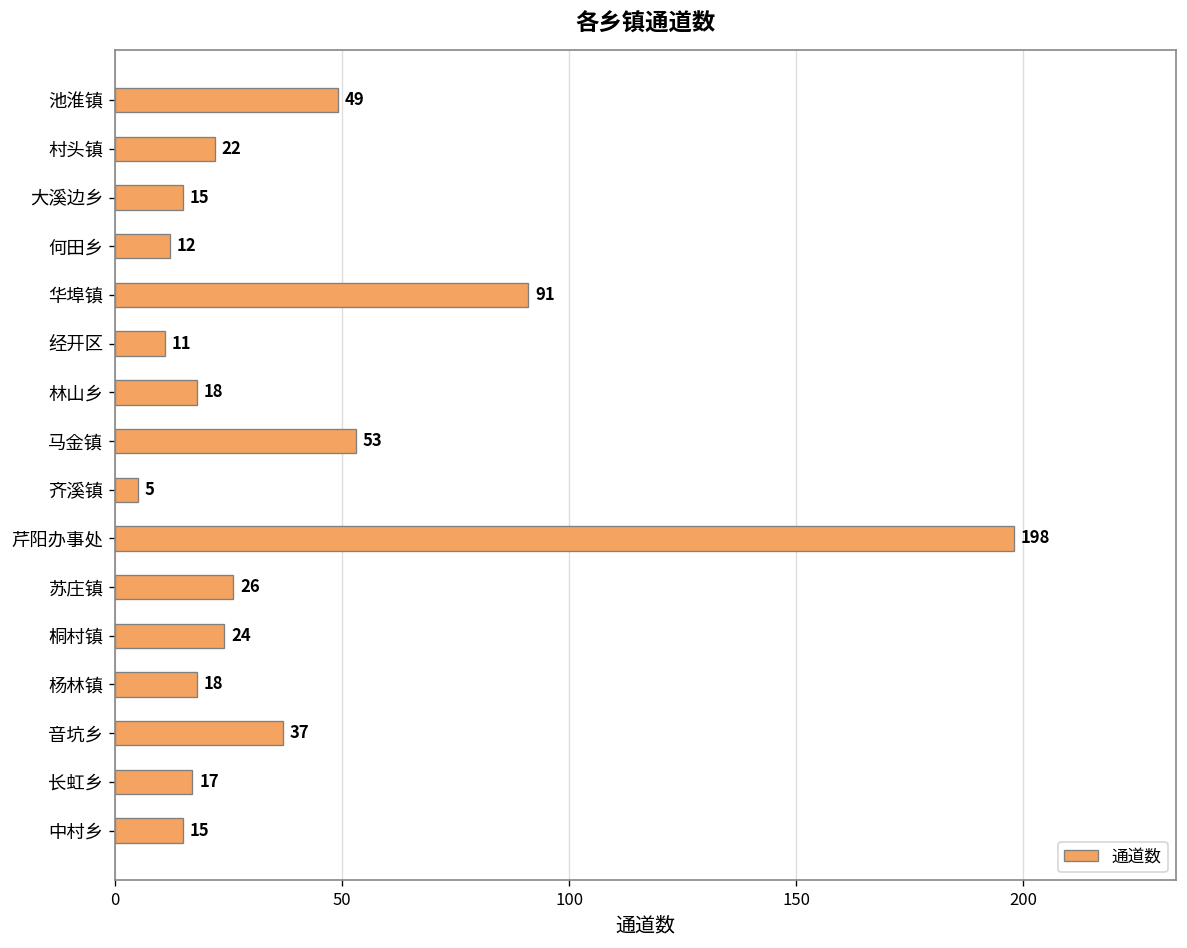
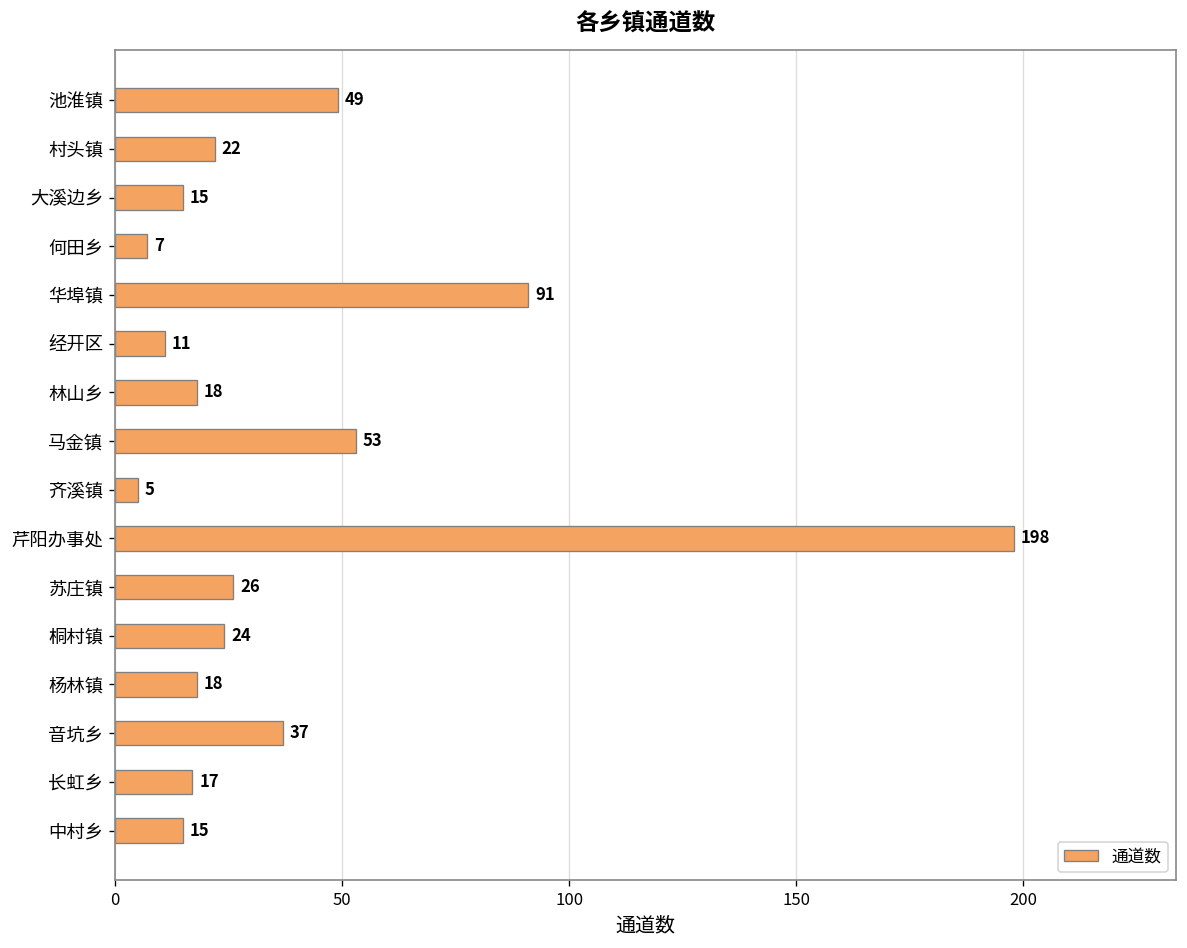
何田乡: 12 -> 7
